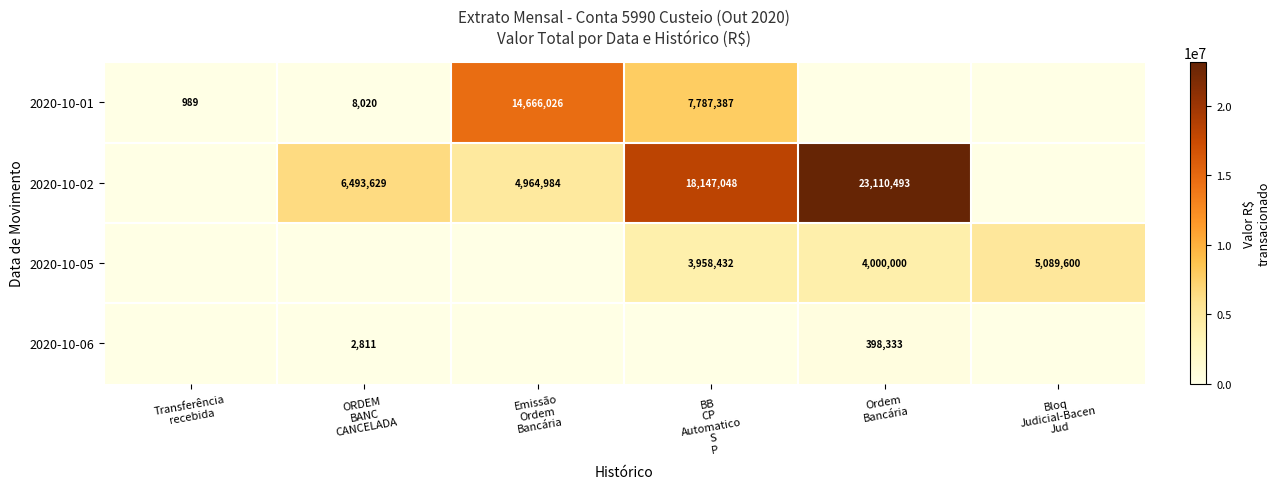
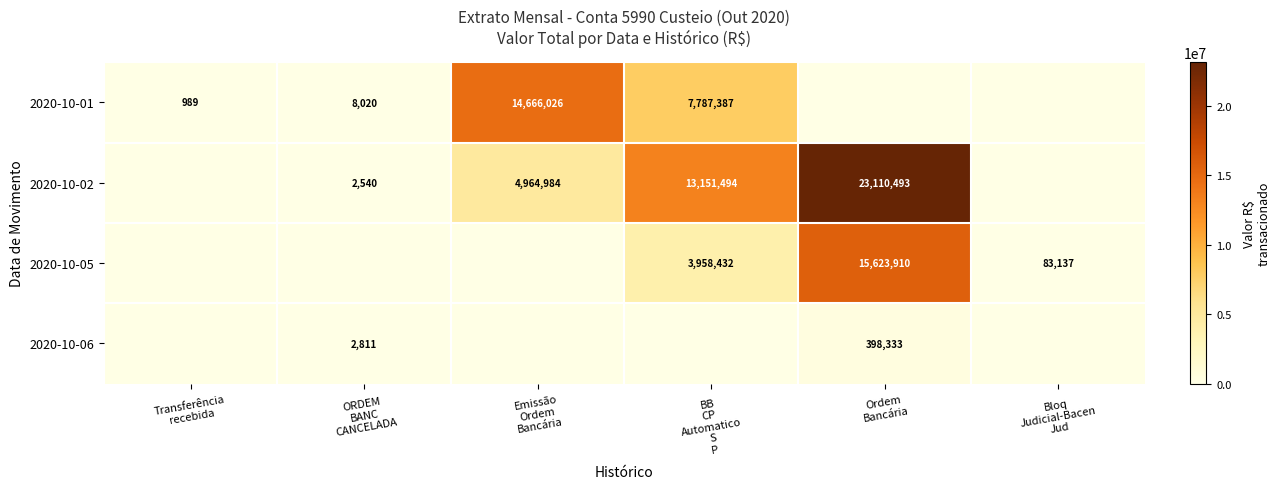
2020-10-02, ORDEM BANC CANCELADA: 6,493,629 -> 2,540
2020-10-02, BB CP Automatico S P: 18,147,048 -> 13,151,494
2020-10-05, Ordem Bancária: 4,000,000 -> 15,623,910
2020-10-05, Bloq Judicial-Bacen Jud: 5,089,600 -> 83,137
